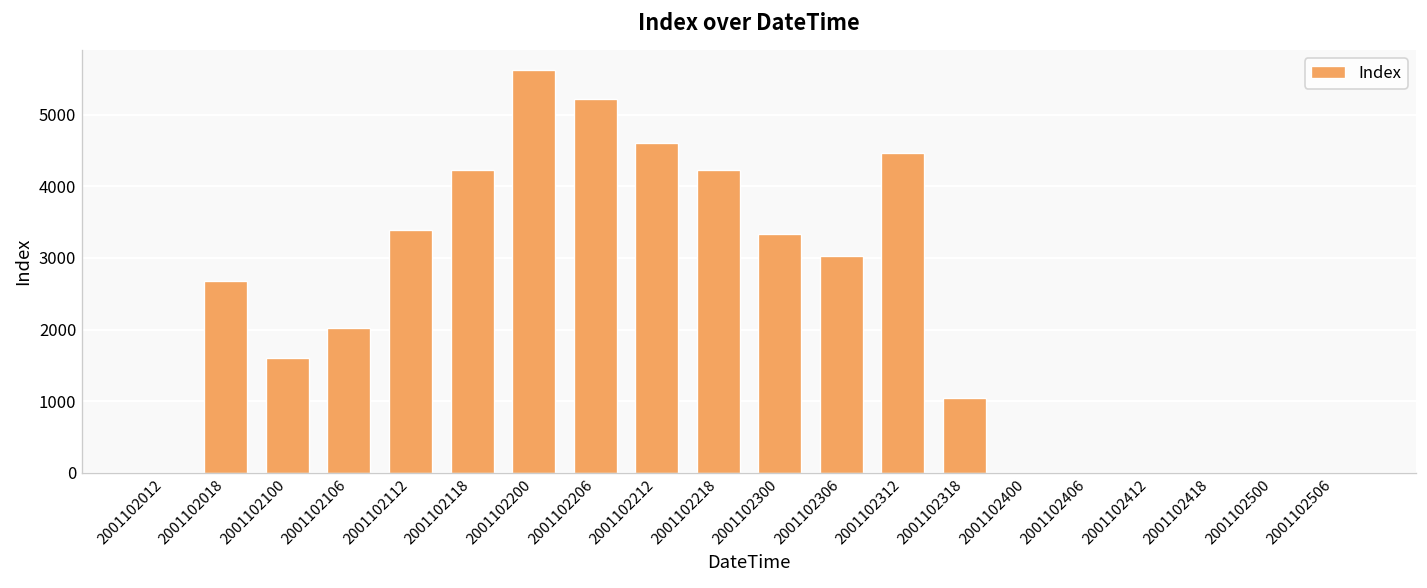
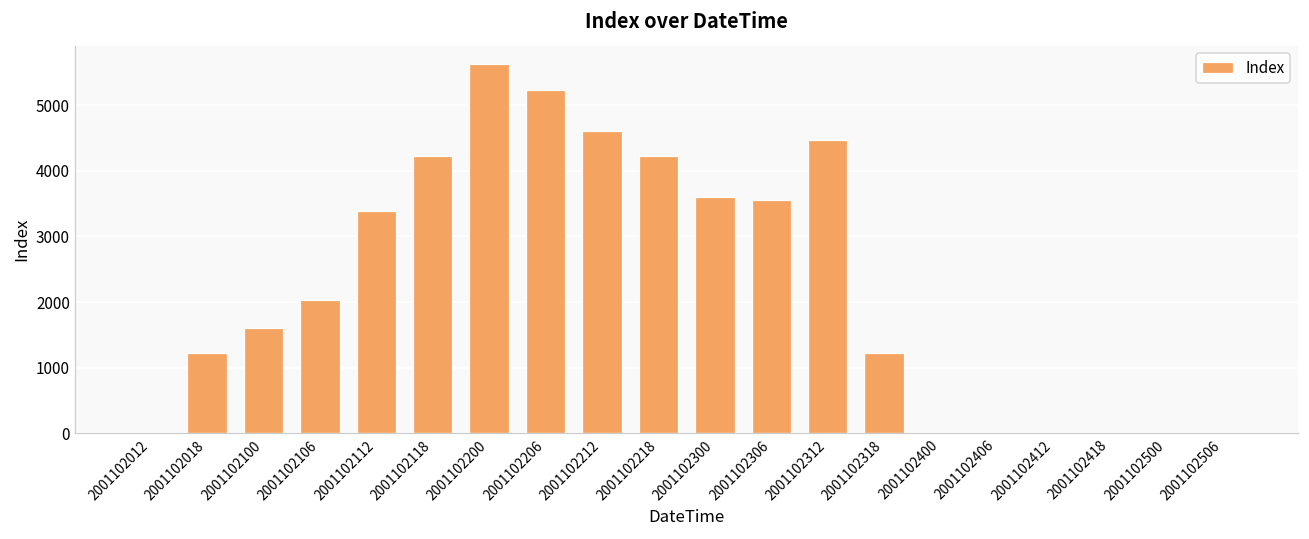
2001102018: 2700 -> 1200
2001102300: 3300 -> 3600
2001102306: 3000 -> 3600
2001102318: 1000 -> 1200
